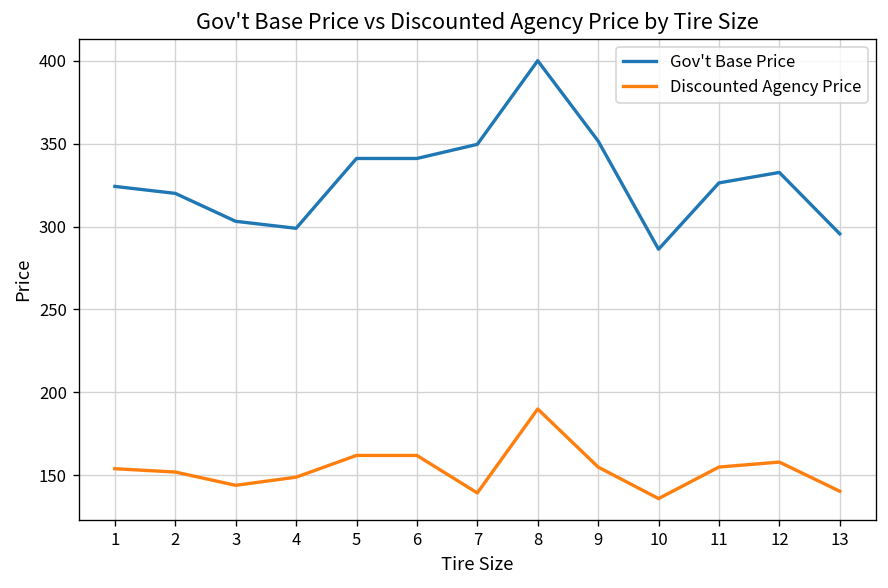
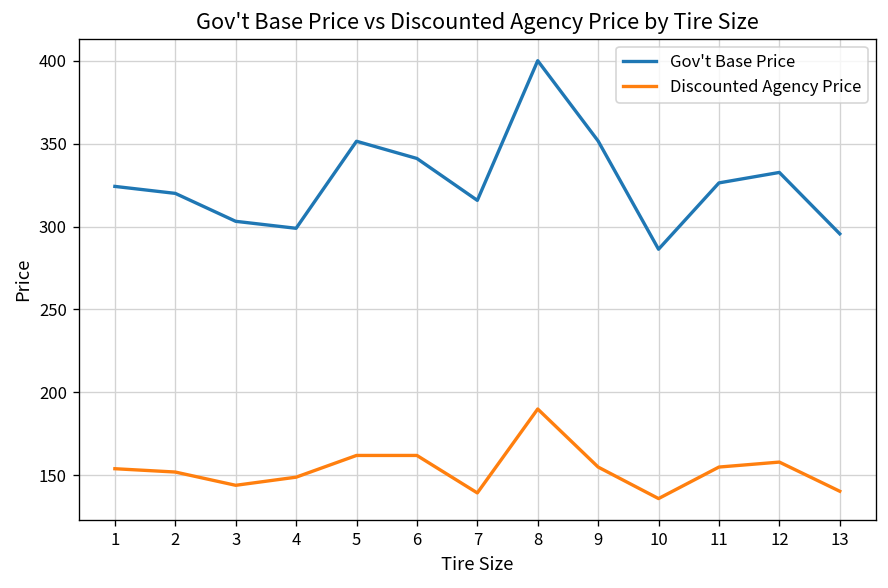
Gov't Base Price, 5: 341 -> 351
Gov't Base Price, 7: 350 -> 316
